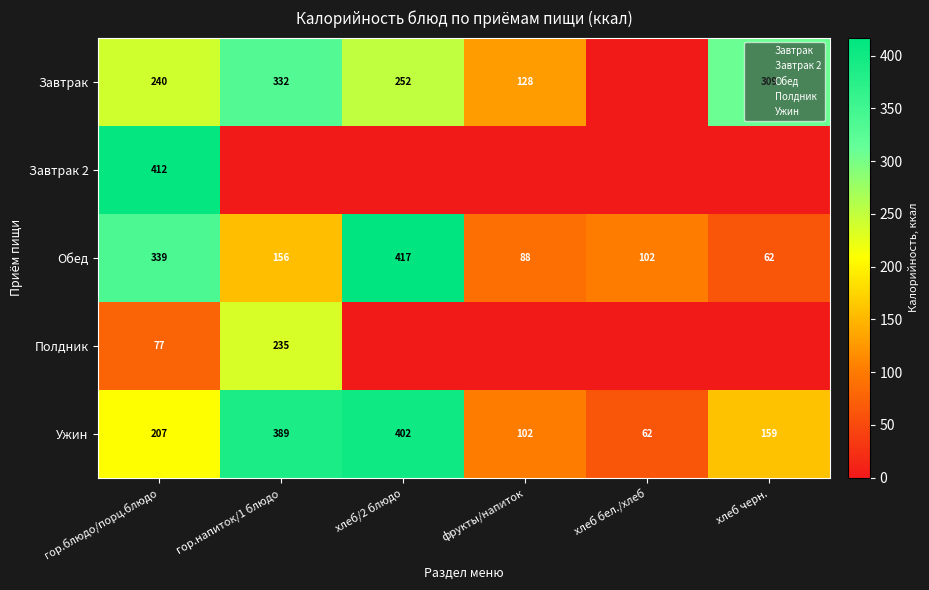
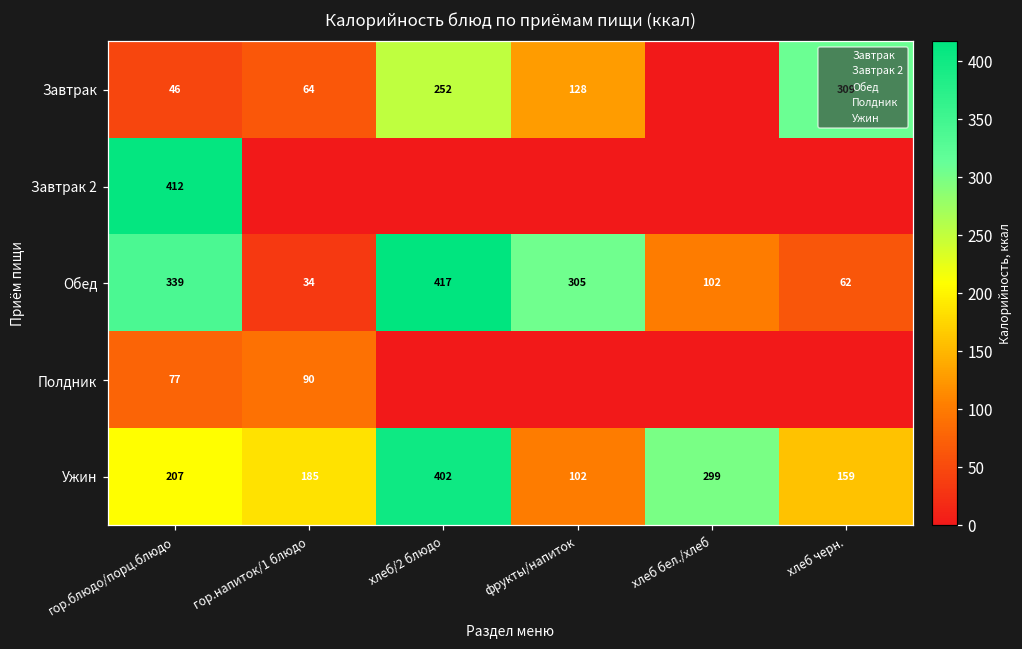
Завтрак, гор.блюдо/порц.блюдо: 240 -> 46
Завтрак, гор.напиток/1 блюдо: 332 -> 64
Обед, гор.напиток/1 блюдо: 156 -> 34
Обед, фрукты/напиток: 88 -> 305
Полдник, гор.напиток/1 блюдо: 235 -> 90
Ужин, гор.напиток/1 блюдо: 389 -> 185
Ужин, хлеб бел./хлеб: 62 -> 299
